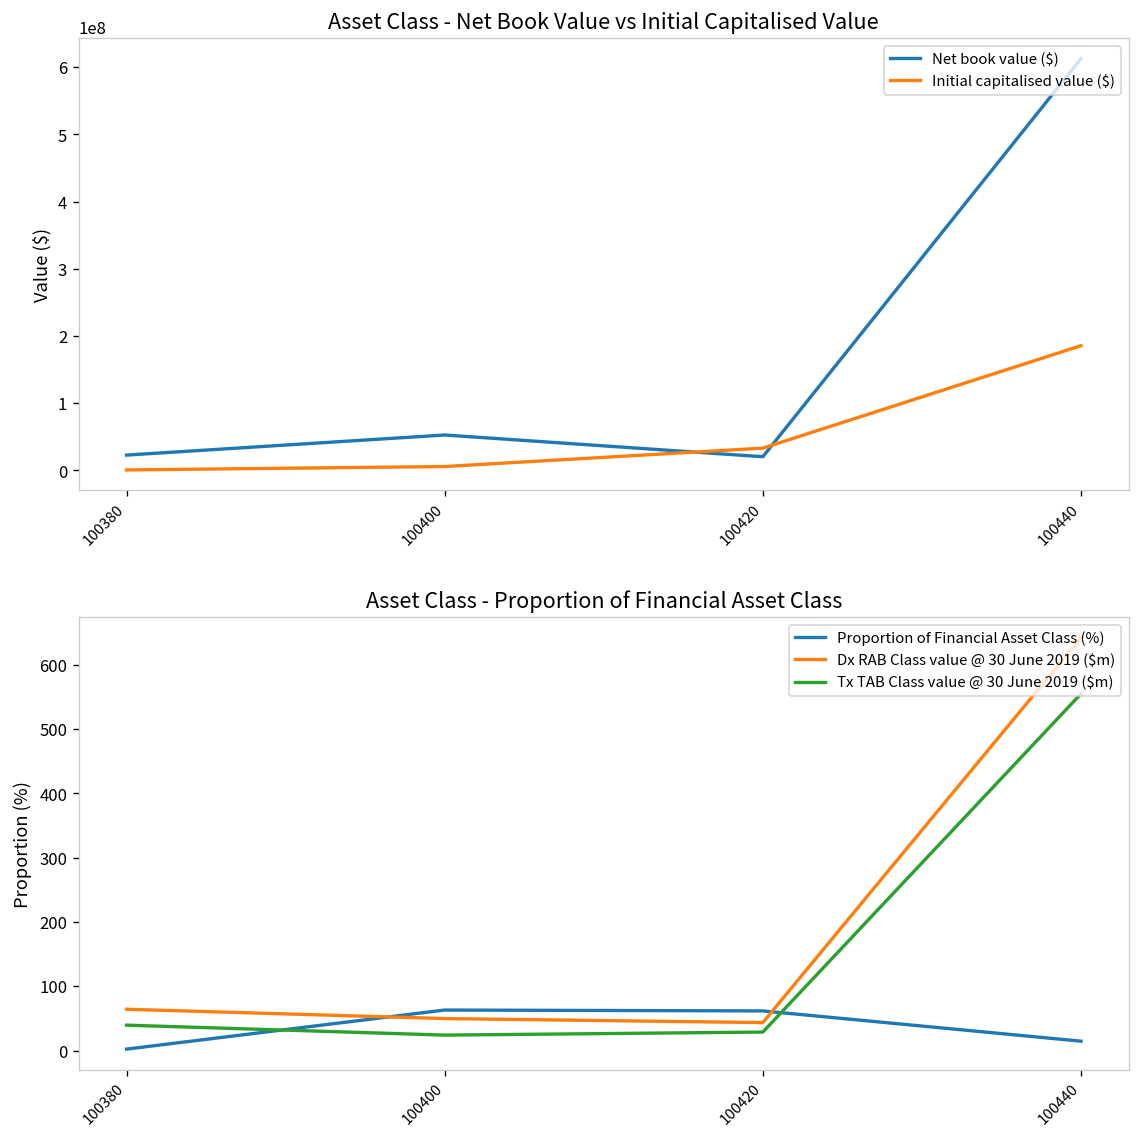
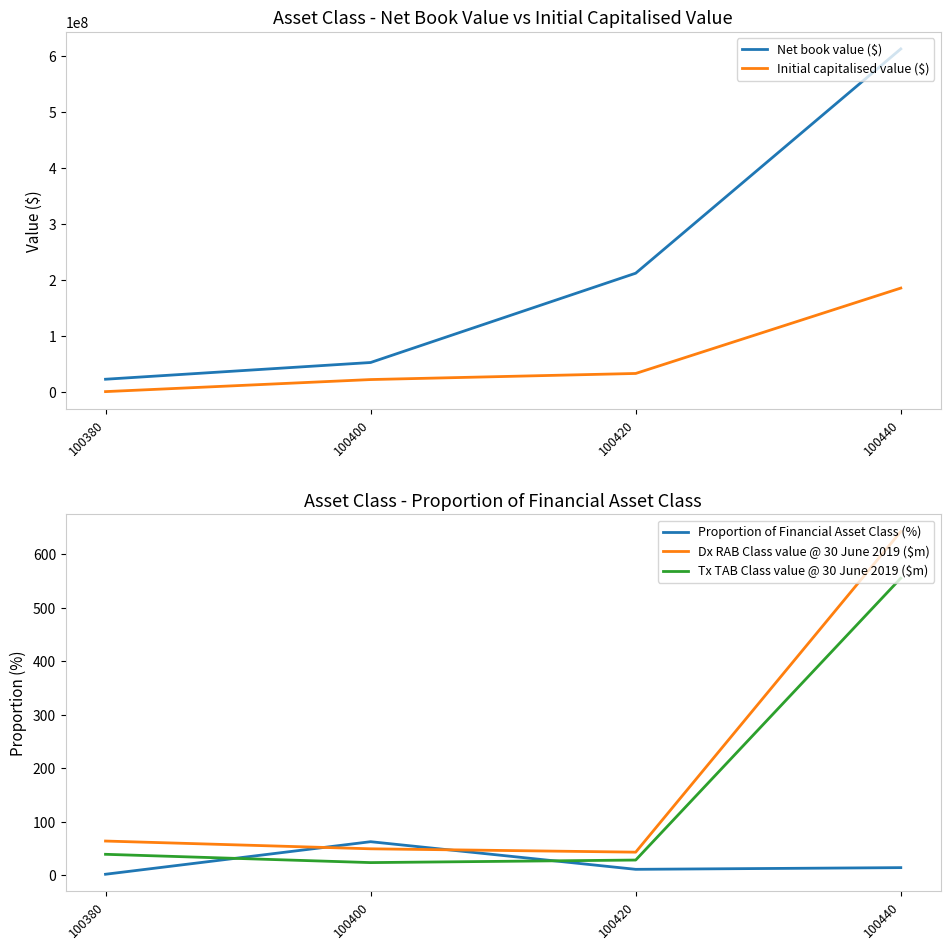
Asset Class - Net Book Value vs Initial Capitalised Value, Initial capitalised value ($), 100400: 10000000 -> 20000000
Asset Class - Net Book Value vs Initial Capitalised Value, Net book value ($), 100420: 20000000 -> 210000000
Asset Class - Proportion of Financial Asset Class, Proportion of Financial Asset Class (%), 100420: 60 -> 10
